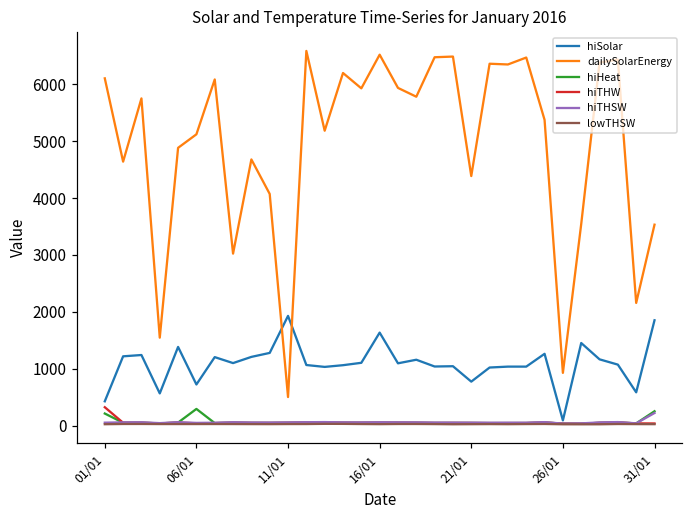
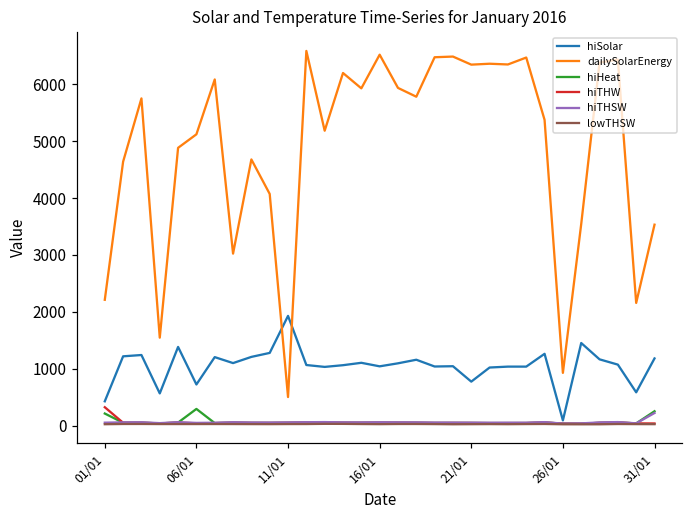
dailySolarEnergy, 01/01: 6100 -> 2200
hiSolar, 16/01: 1600 -> 1000
dailySolarEnergy, 21/01: 4400 -> 6300
hiSolar, 31/01: 1900 -> 1200
